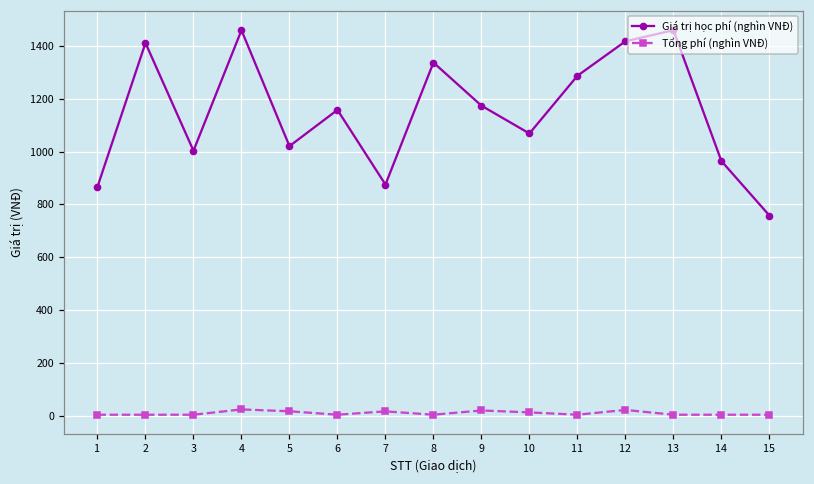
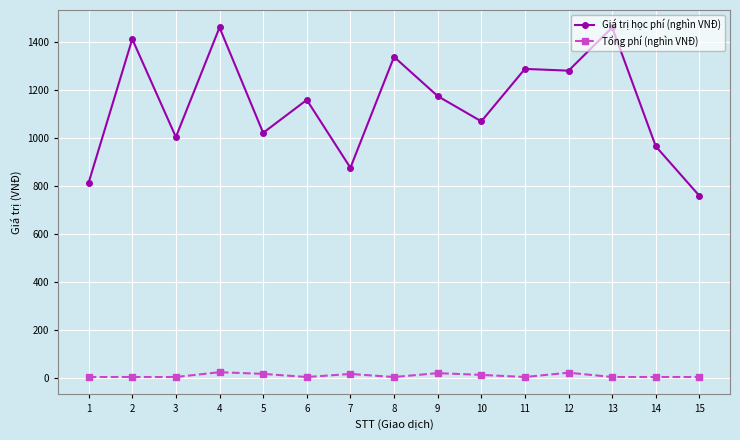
Giá trị học phí (nghìn VNĐ), 1: 870 -> 810
Giá trị học phí (nghìn VNĐ), 12: 1420 -> 1280
